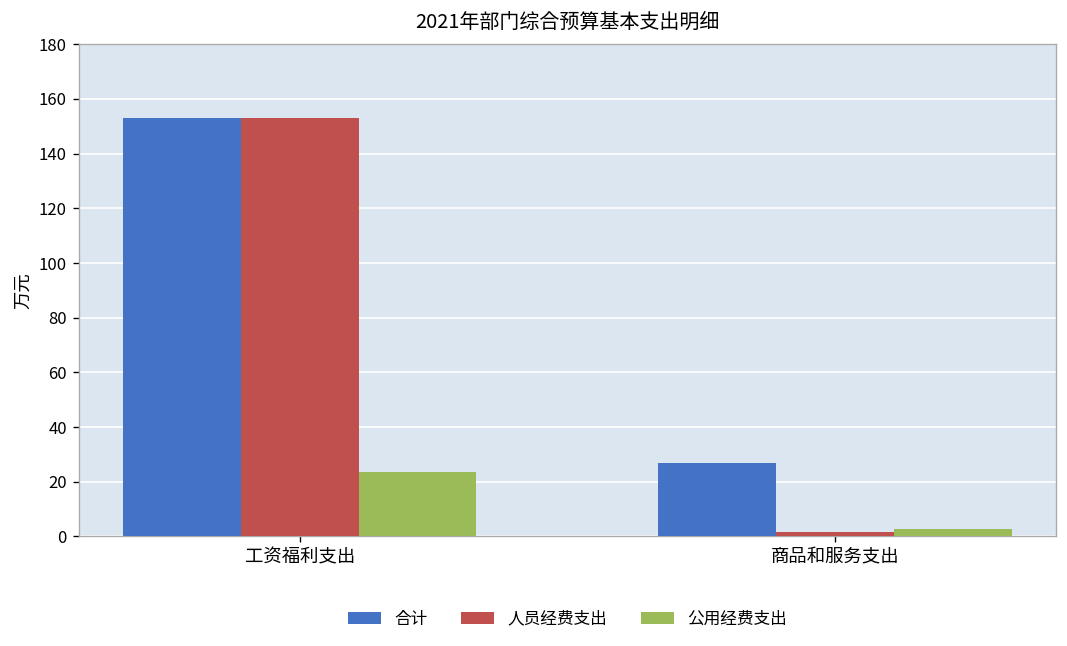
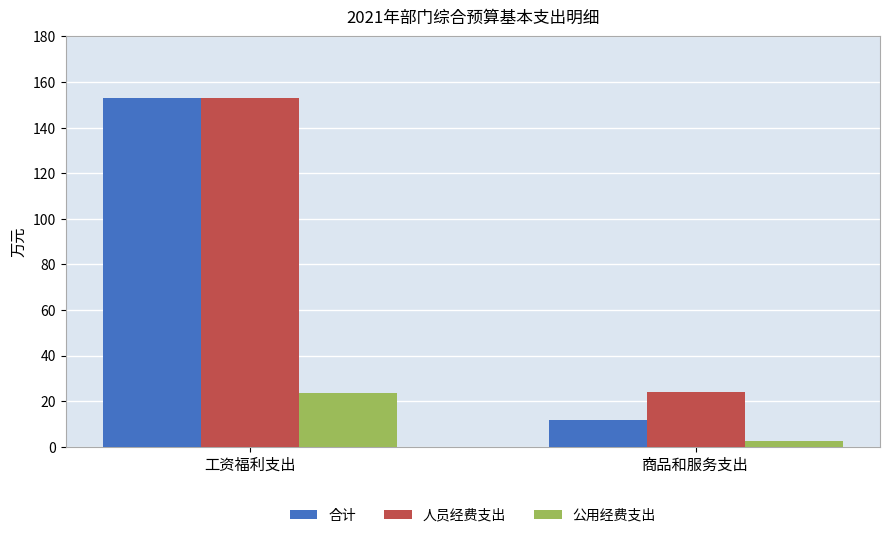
合计, 商品和服务支出: 27 -> 12
人员经费支出, 商品和服务支出: 2 -> 24
